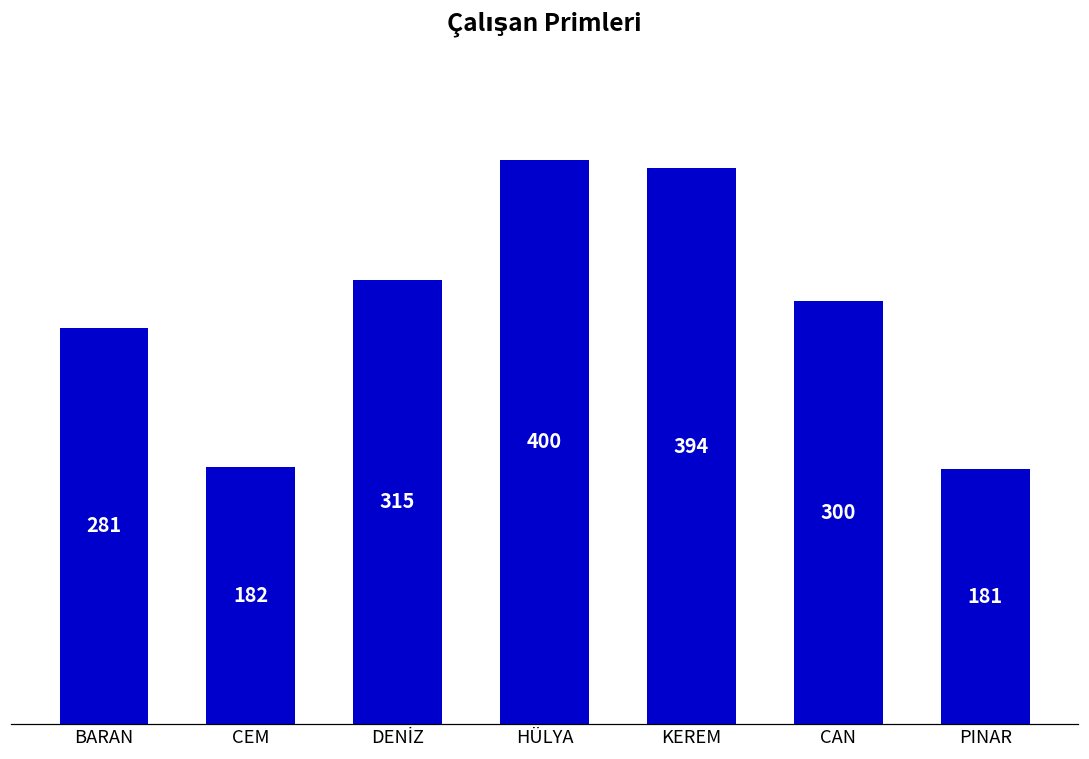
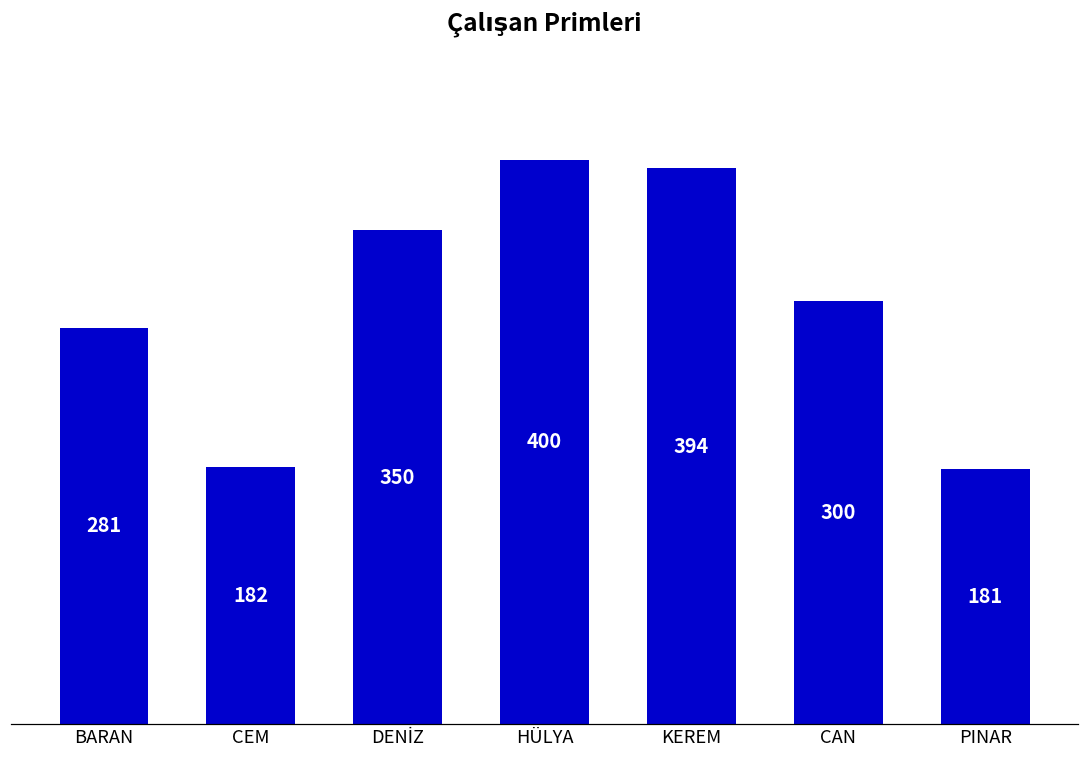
DENİZ: 315 -> 350
